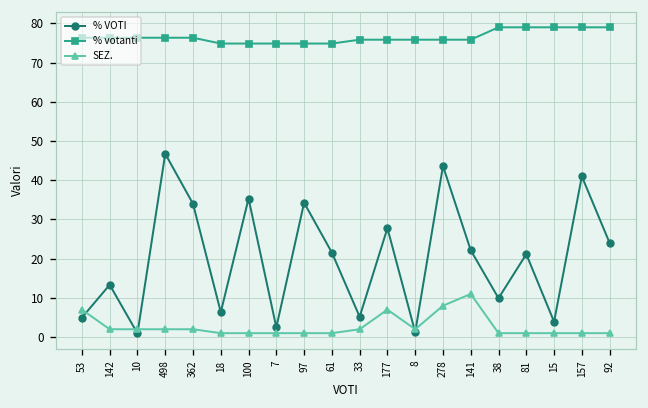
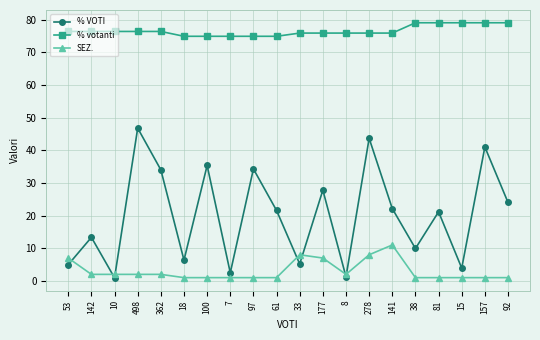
SEZ., 33: 2 -> 8
